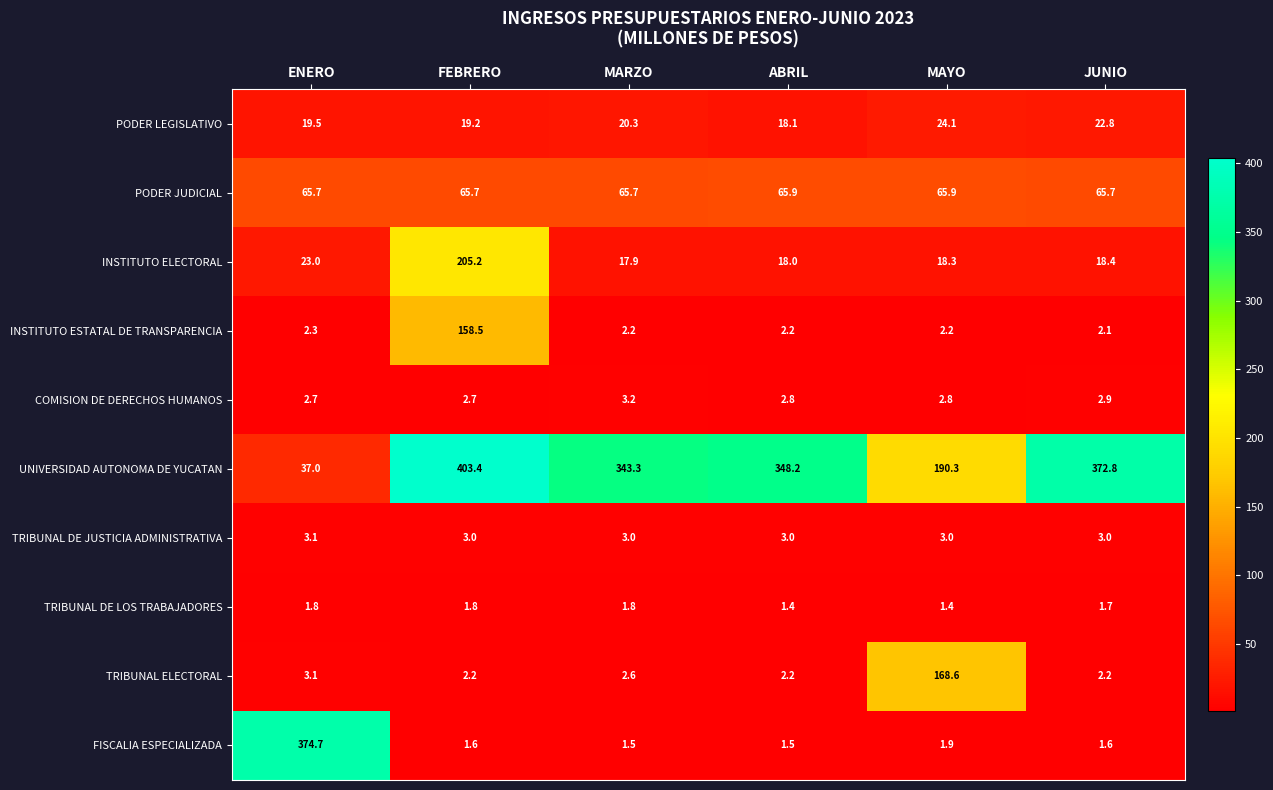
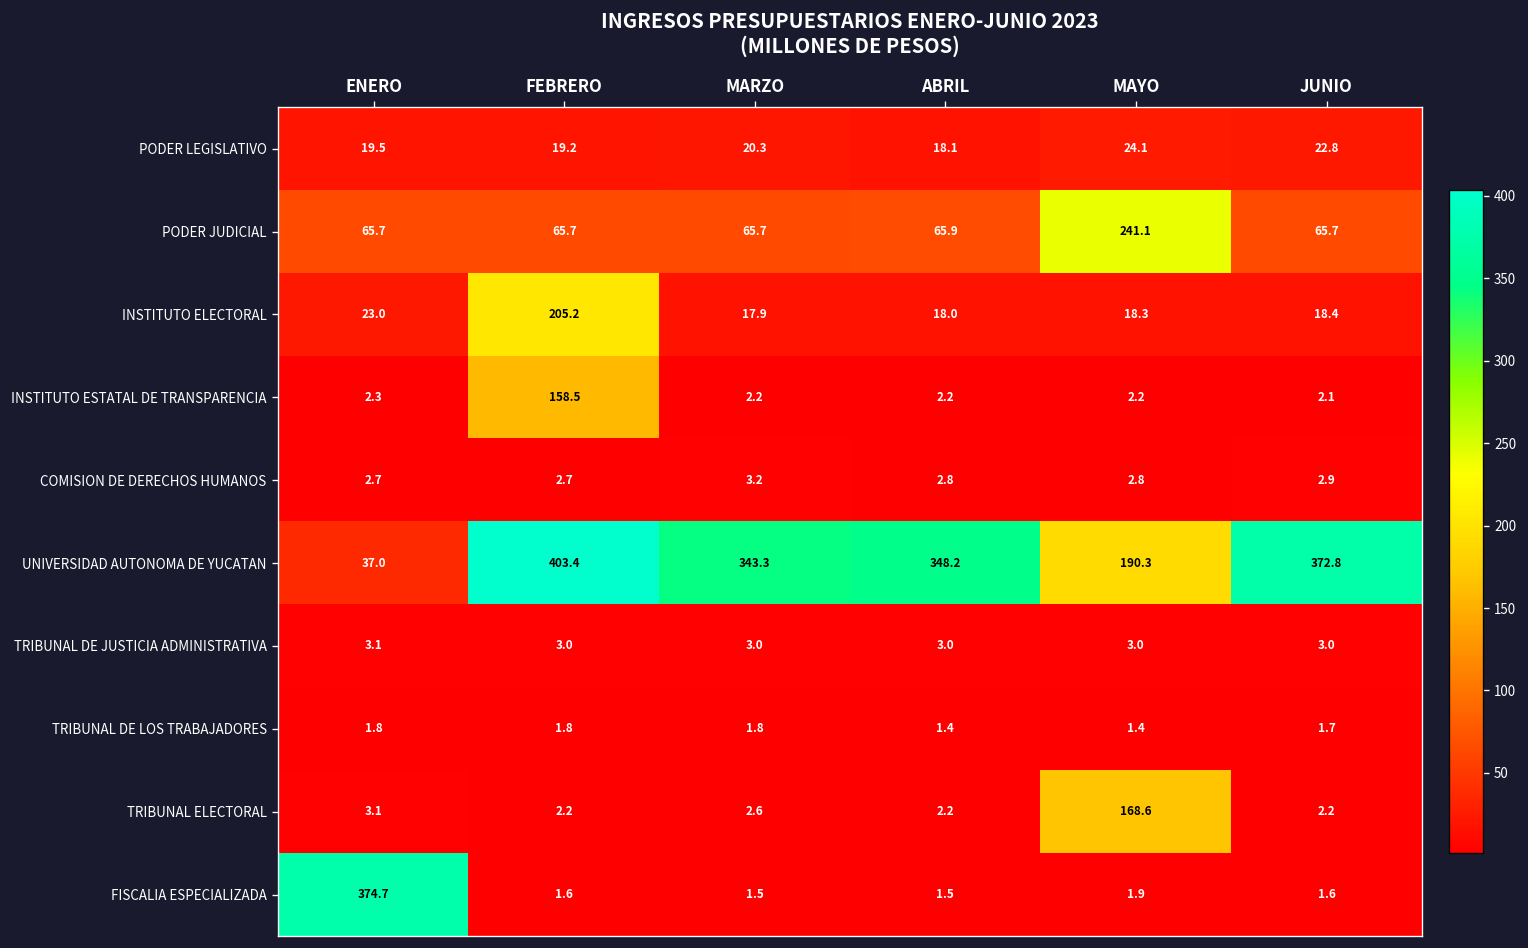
PODER JUDICIAL, MAYO: 65.9 -> 241.1
